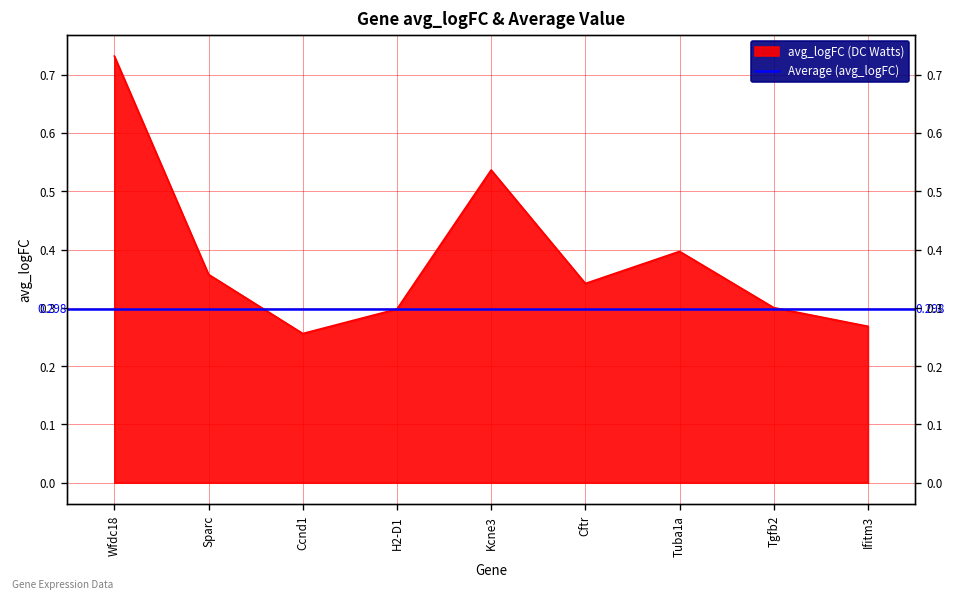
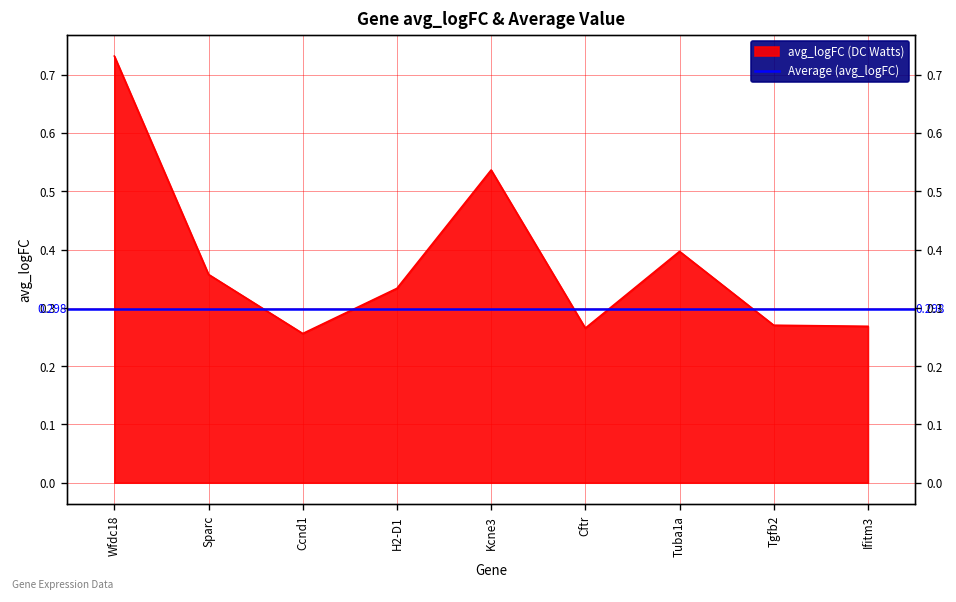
H2-D1: 0.30 -> 0.33
Cftr: 0.34 -> 0.27
Tgfb2: 0.30 -> 0.27
